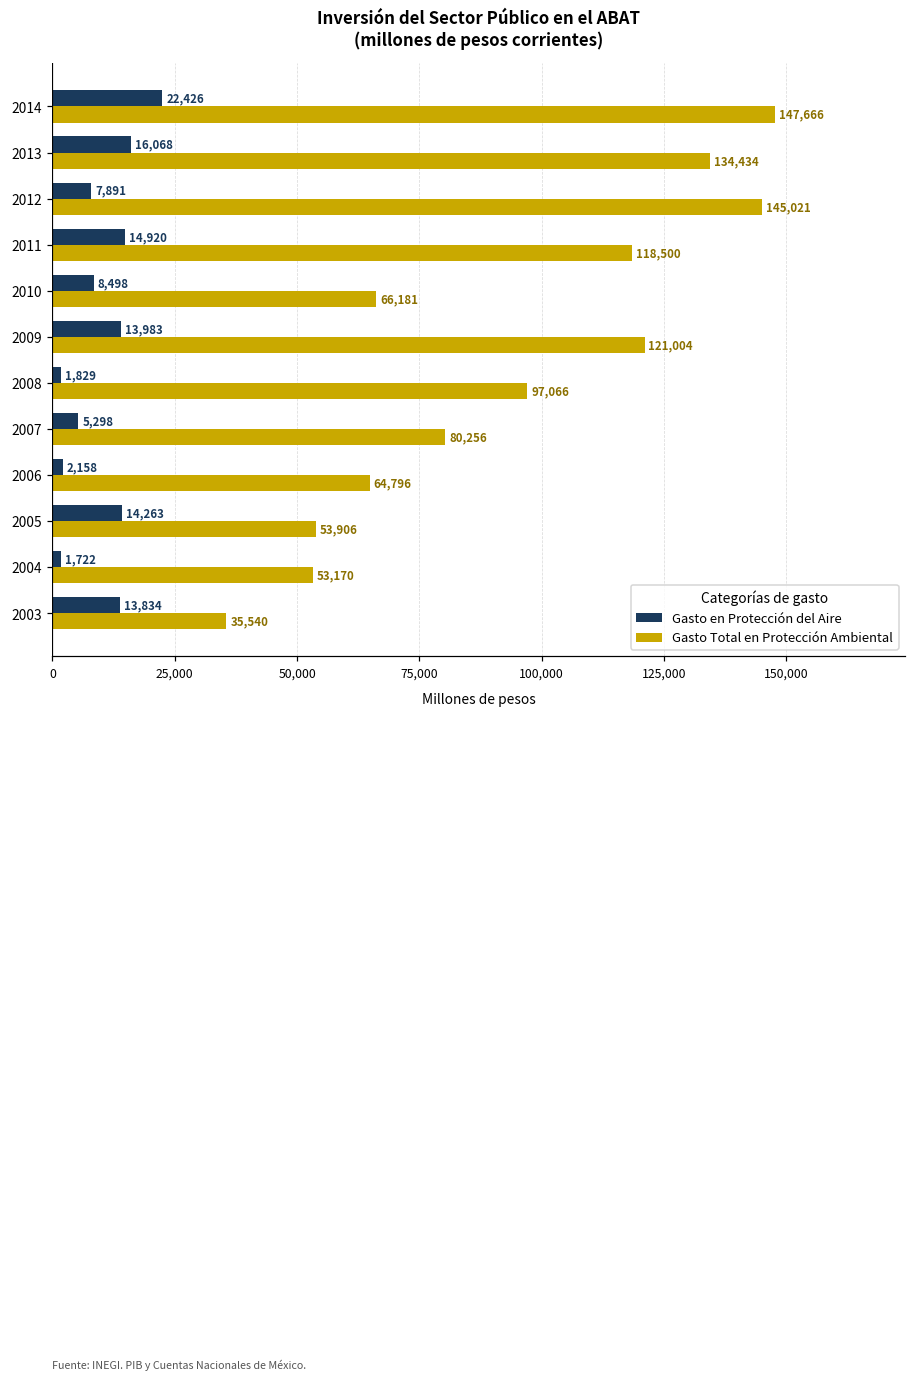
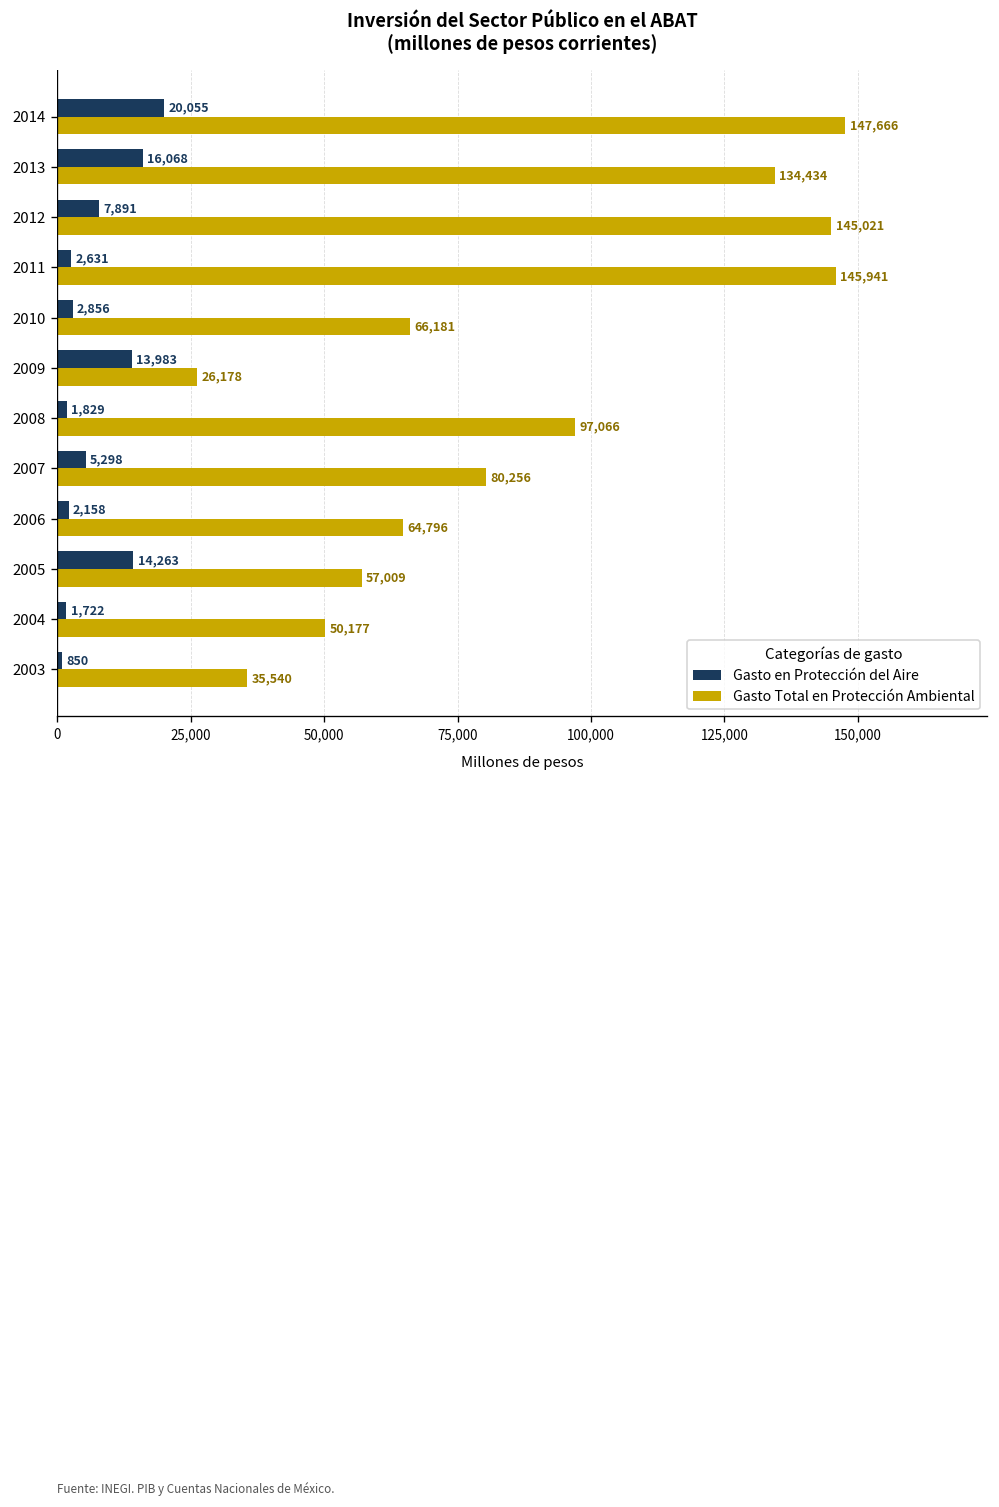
Gasto en Protección del Aire, 2014: 22,426 -> 20,055
Gasto en Protección del Aire, 2011: 14,920 -> 2,631
Gasto Total en Protección Ambiental, 2011: 118,500 -> 145,941
Gasto en Protección del Aire, 2010: 8,498 -> 2,856
Gasto Total en Protección Ambiental, 2009: 121,004 -> 26,178
Gasto Total en Protección Ambiental, 2005: 53,906 -> 57,009
Gasto Total en Protección Ambiental, 2004: 53,170 -> 50,177
Gasto en Protección del Aire, 2003: 13,834 -> 850
